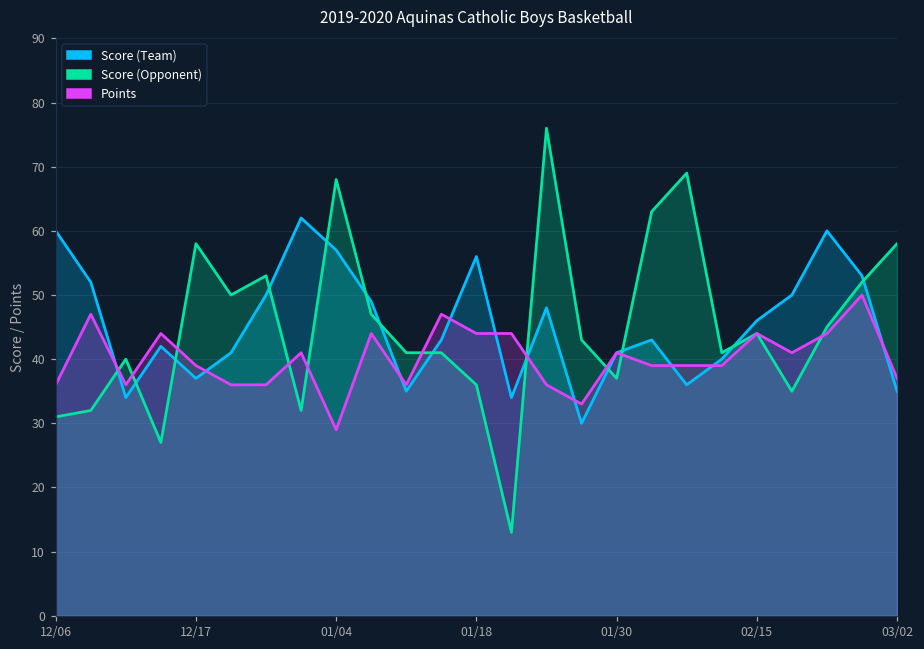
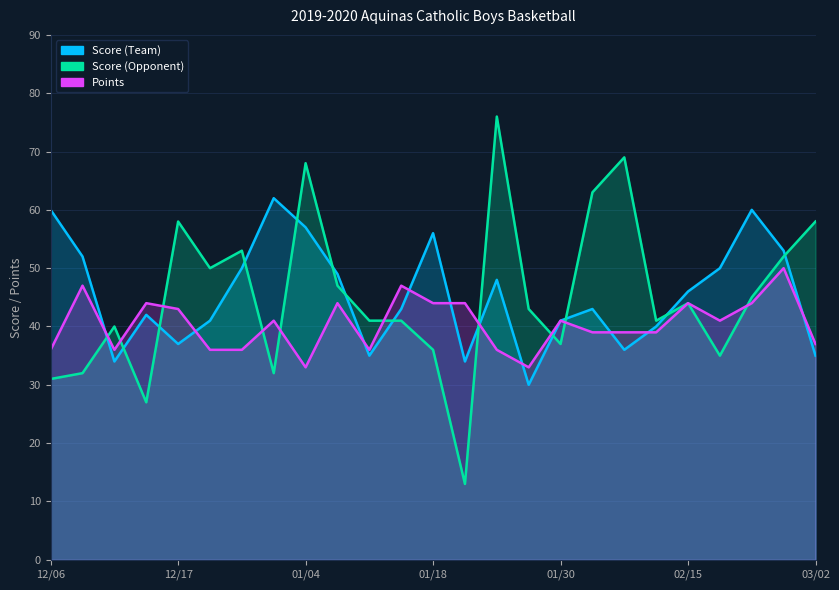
Points, 12/17: 39 -> 43
Points, 01/04: 29 -> 33
